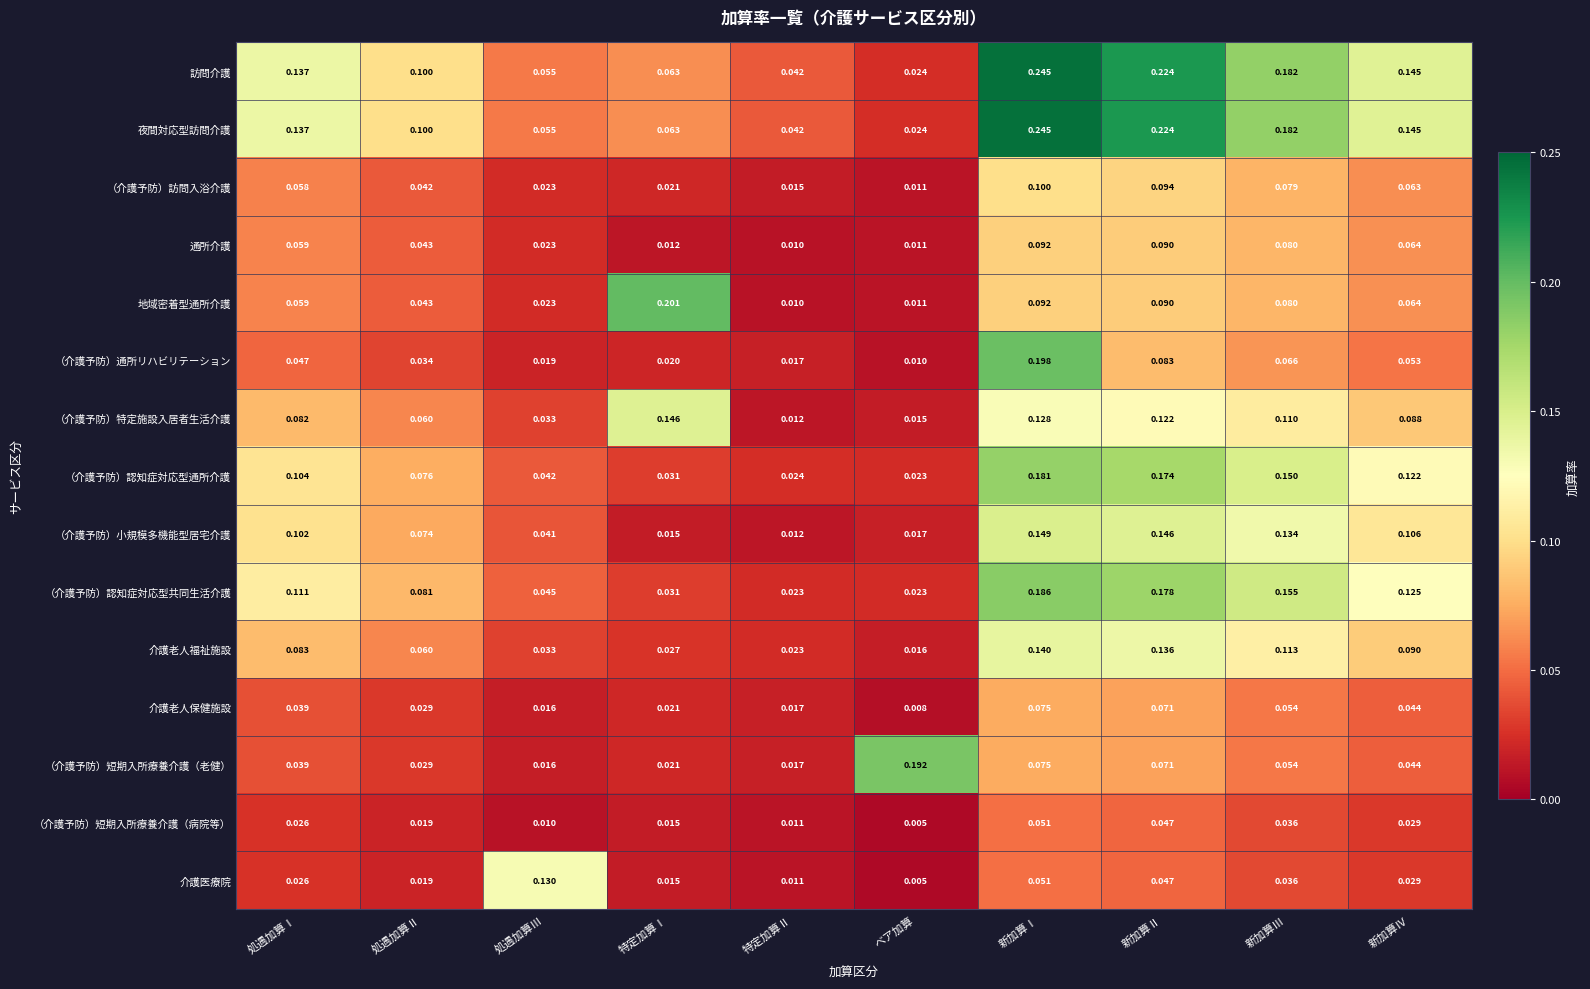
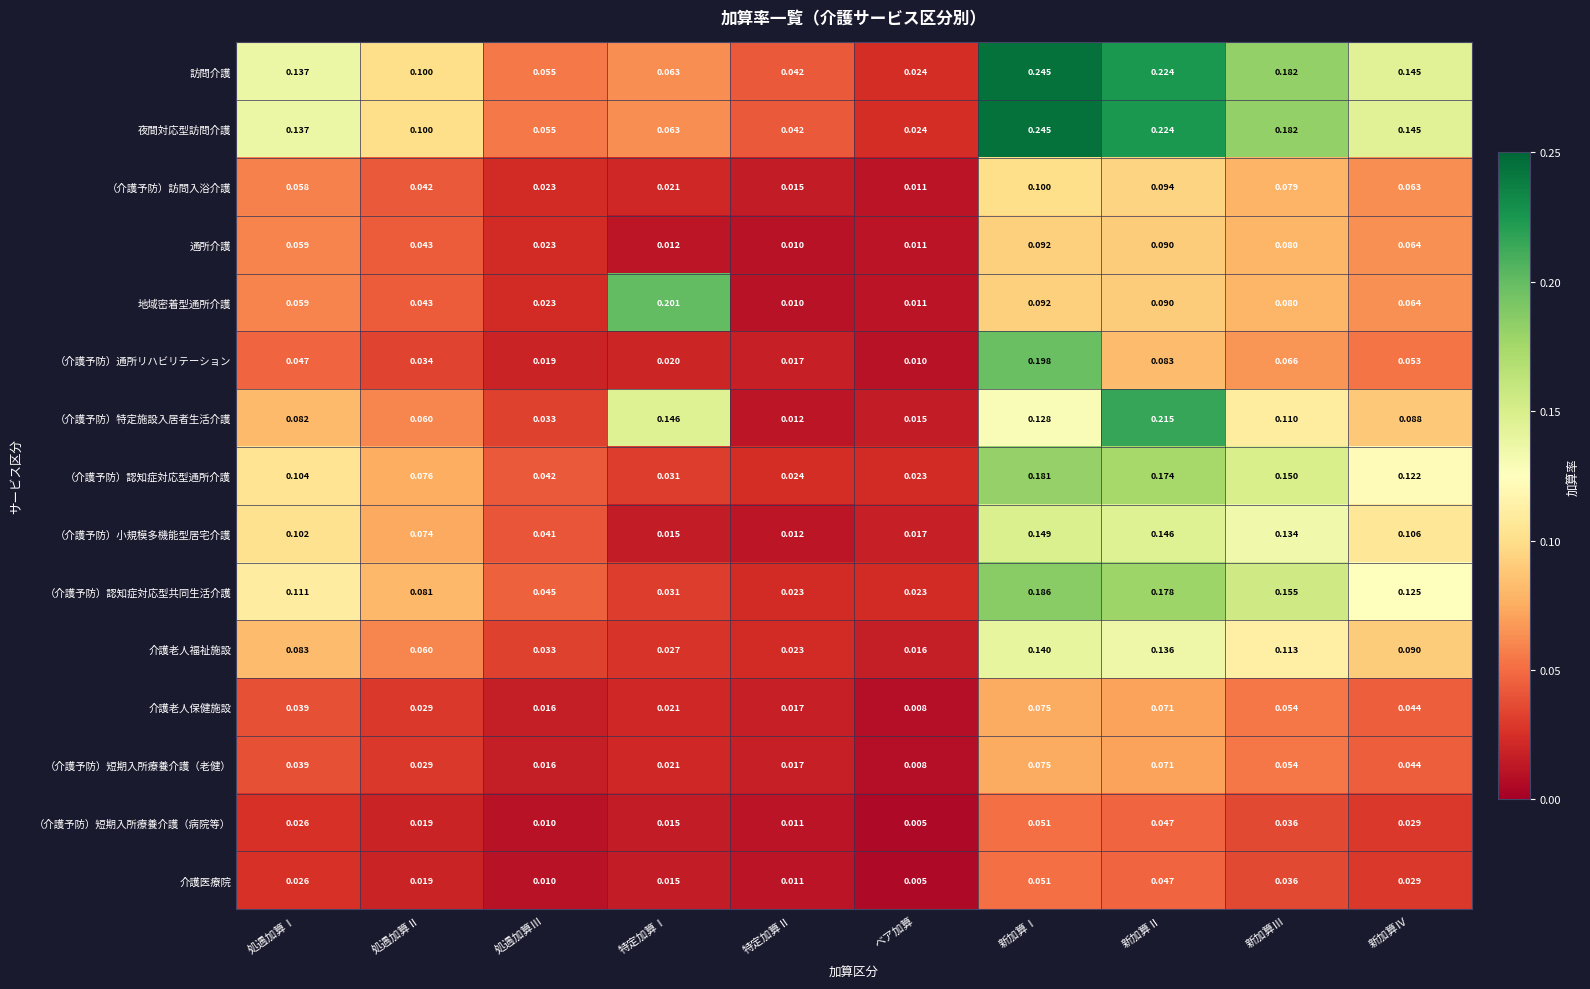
（介護予防）特定施設入居者生活介護, 新加算Ⅱ: 0.122 -> 0.215
（介護予防）短期入所療養介護（老健）, ベア加算: 0.192 -> 0.008
介護医療院, 処遇加算Ⅲ: 0.130 -> 0.010
